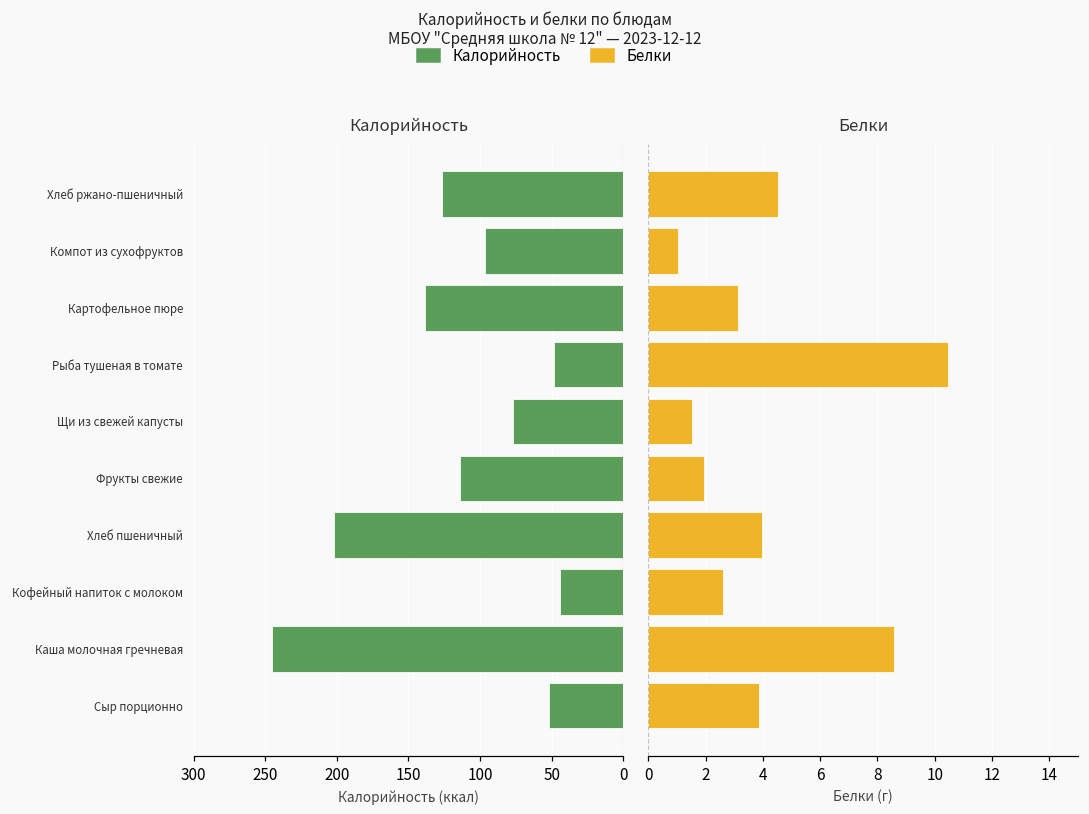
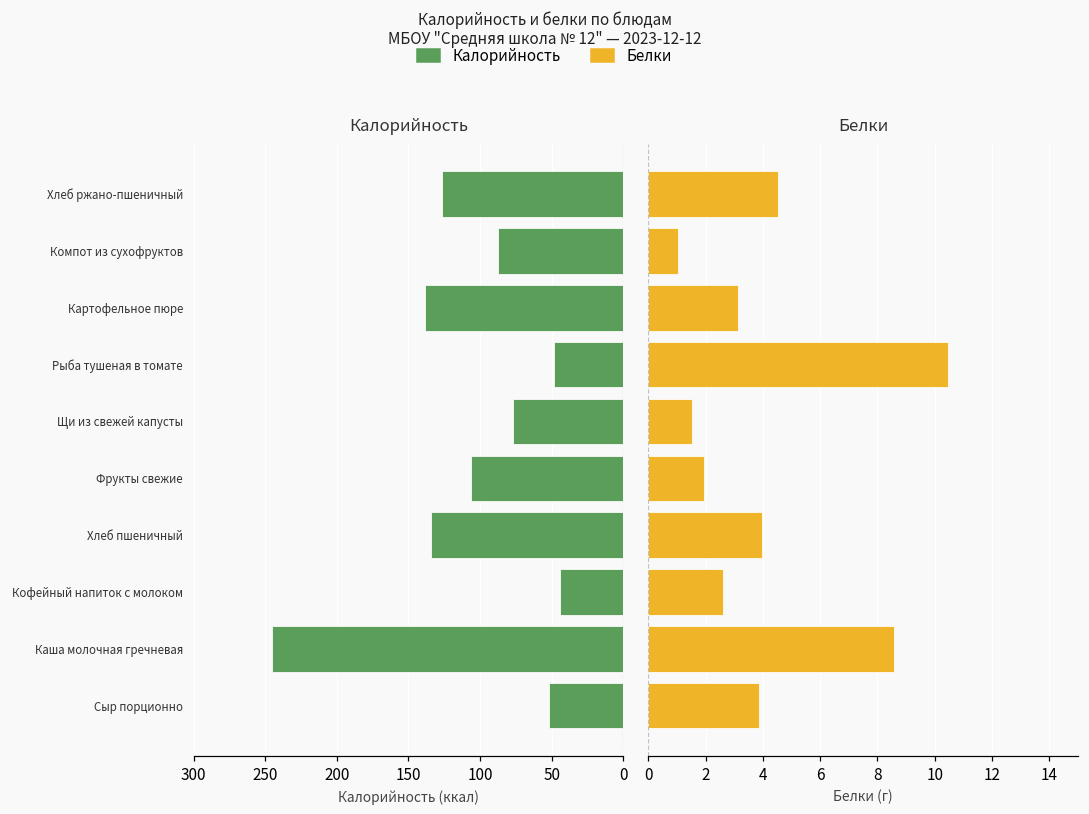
Калорийность, Компот из сухофруктов: 97 -> 88
Калорийность, Фрукты свежие: 114 -> 106
Калорийность, Хлеб пшеничный: 202 -> 134
